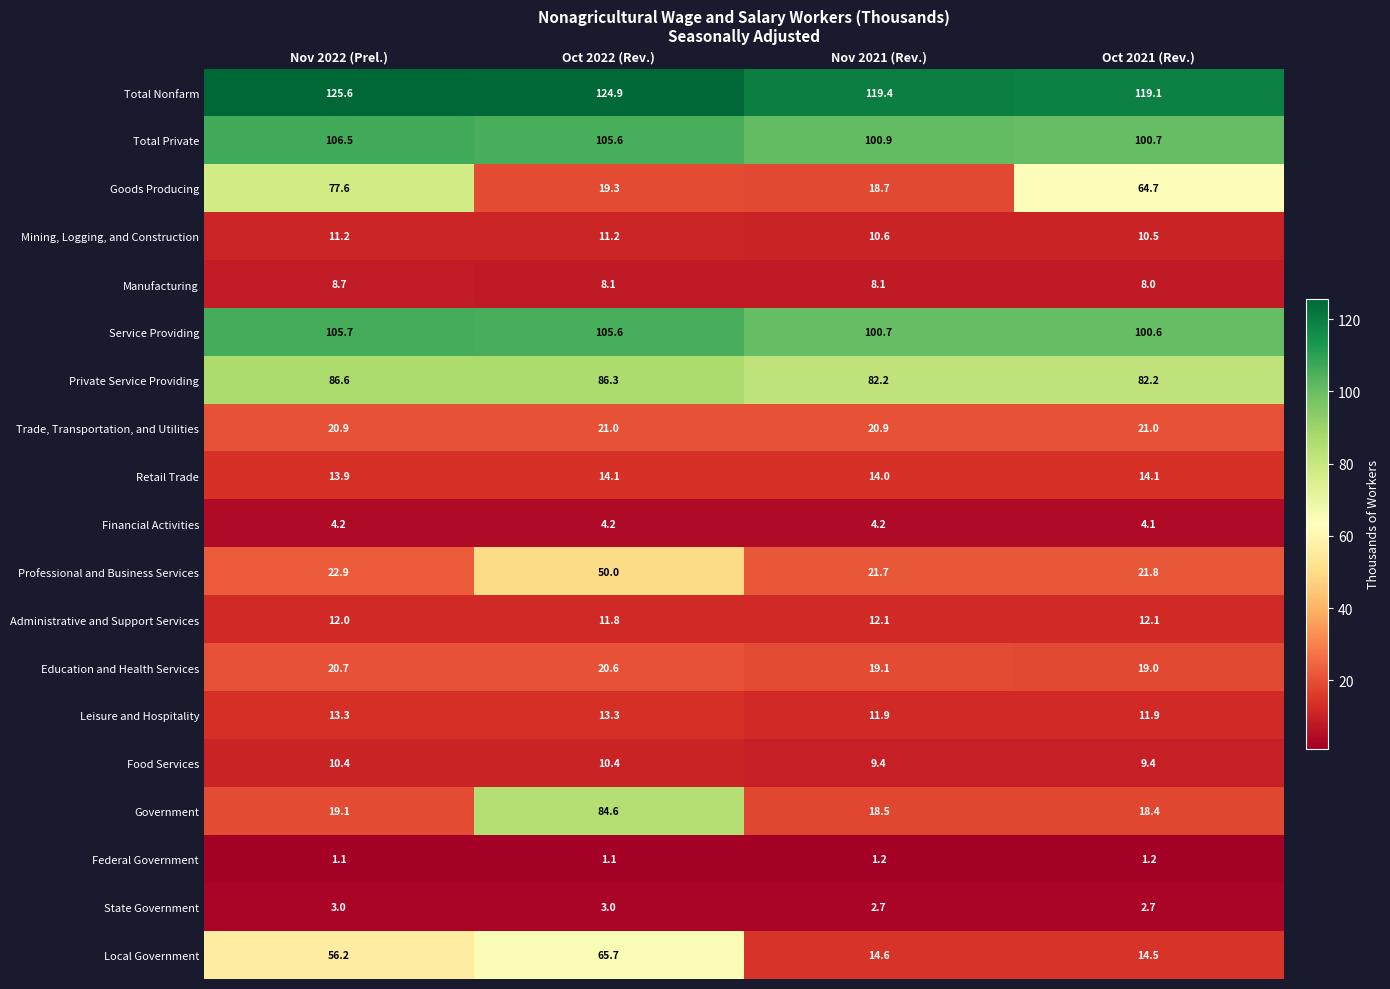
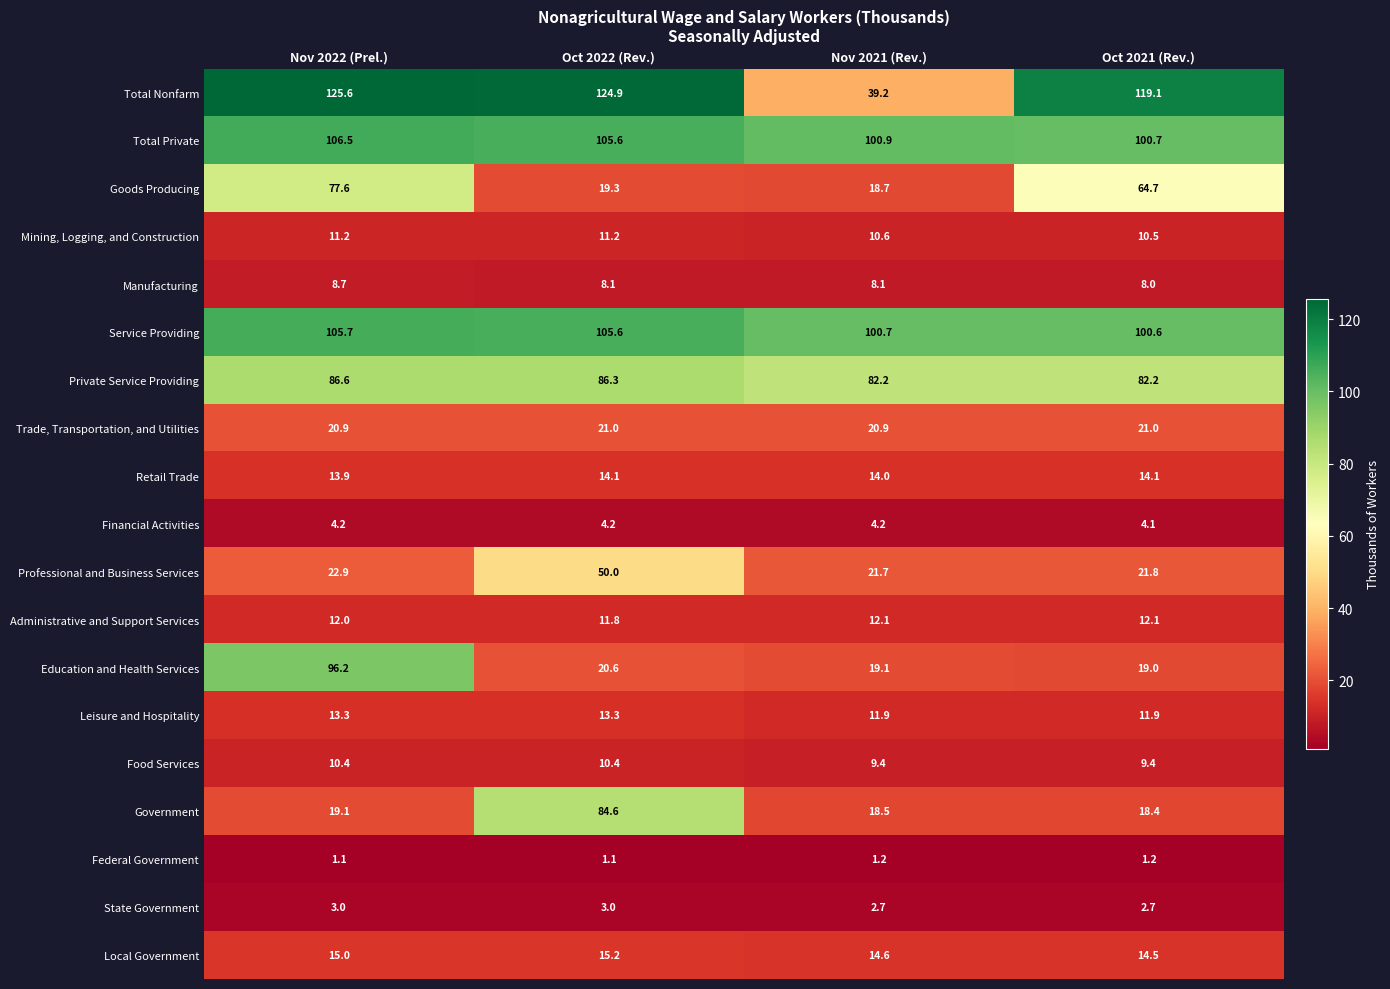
Total Nonfarm, Nov 2021 (Rev.): 119.4 -> 39.2
Education and Health Services, Nov 2022 (Prel.): 20.7 -> 96.2
Local Government, Nov 2022 (Prel.): 56.2 -> 15.0
Local Government, Oct 2022 (Rev.): 65.7 -> 15.2
